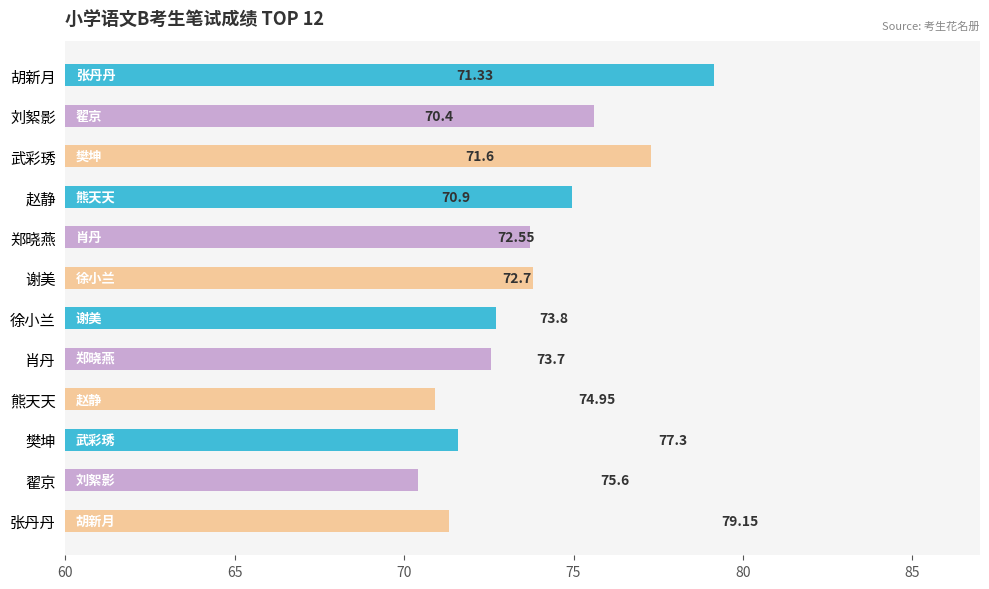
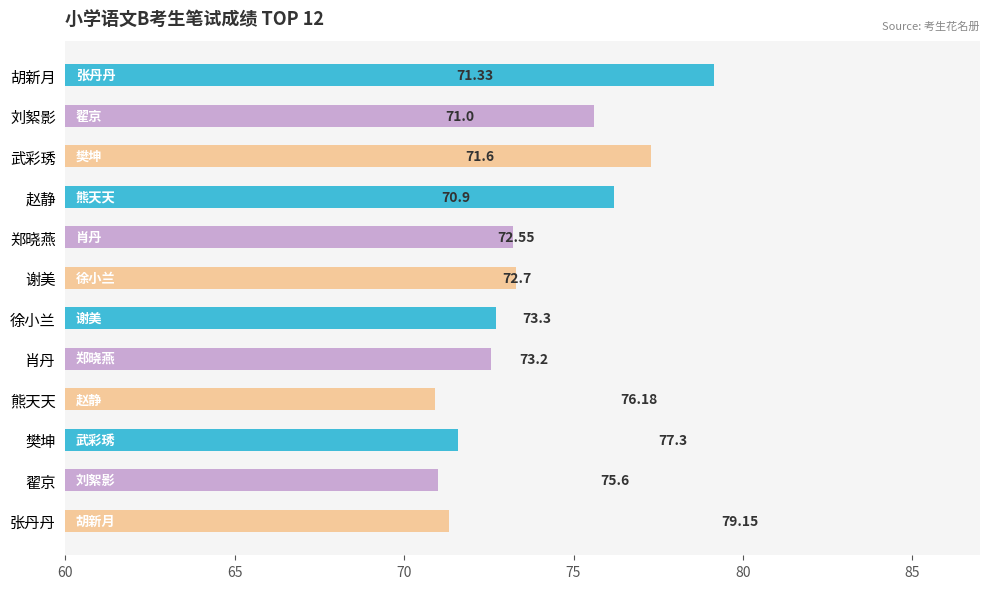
赵静: 74.95 -> 76.18
郑晓燕: 73.7 -> 73.2
谢美: 73.8 -> 73.3
翟京: 70.4 -> 71.0
